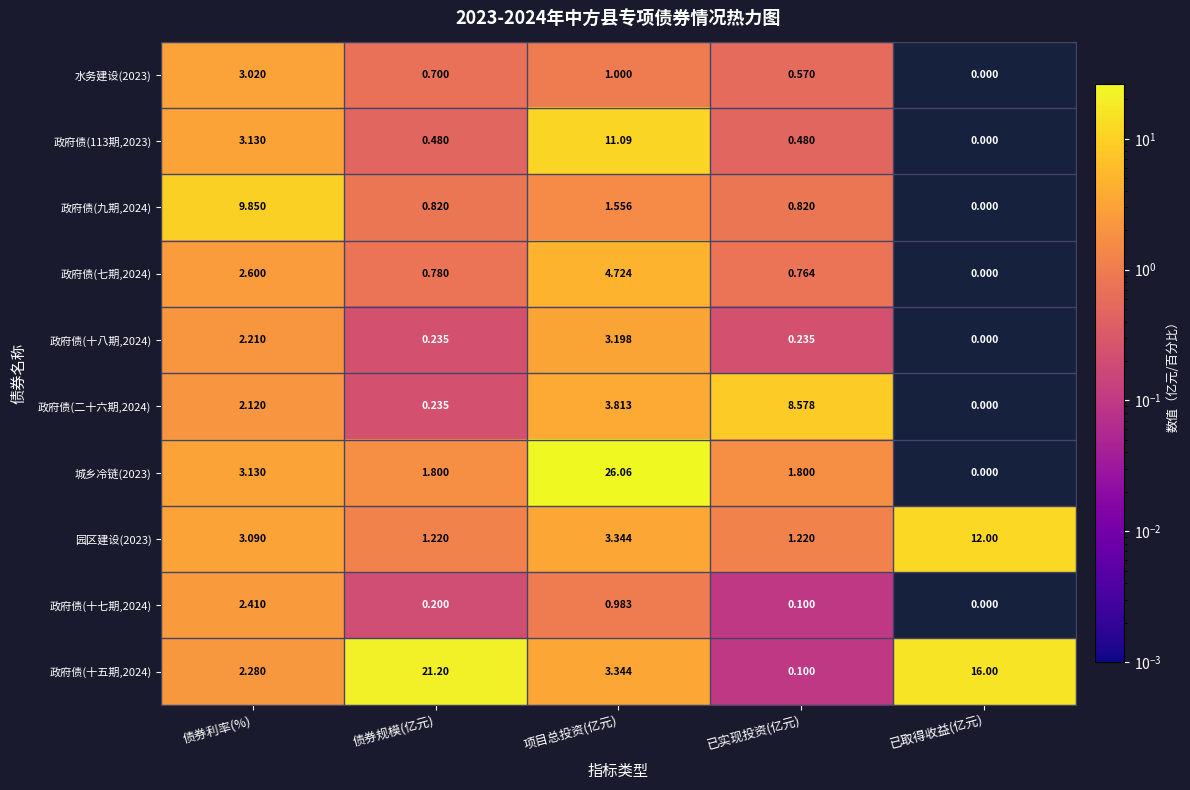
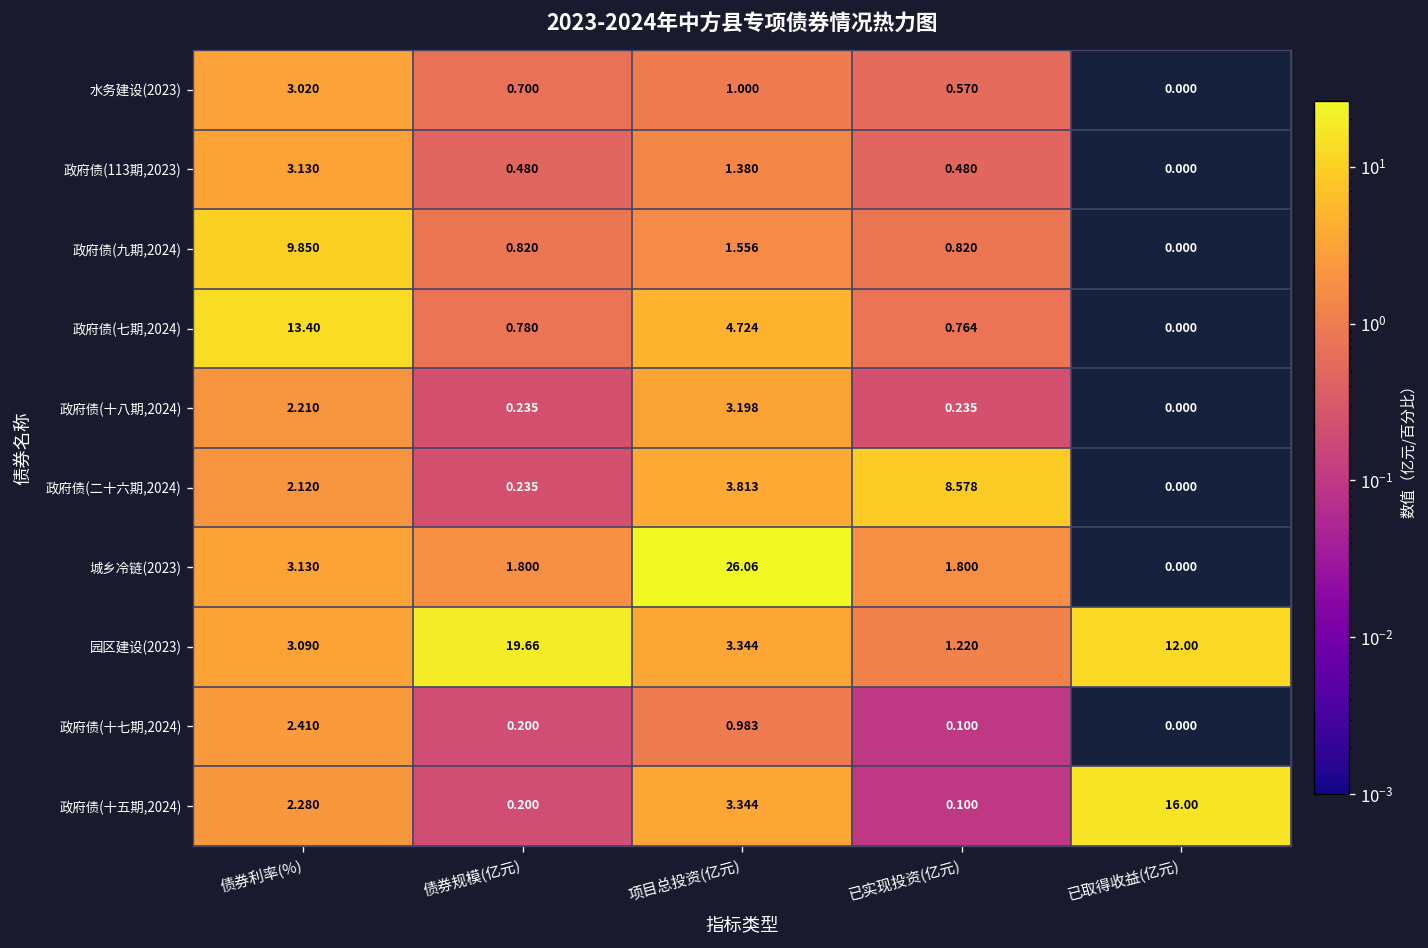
政府债(113期,2023), 项目总投资(亿元): 11.09 -> 1.380
政府债(七期,2024), 债券利率(%): 2.600 -> 13.40
园区建设(2023), 债券规模(亿元): 1.220 -> 19.66
政府债(十五期,2024), 债券规模(亿元): 21.20 -> 0.200
